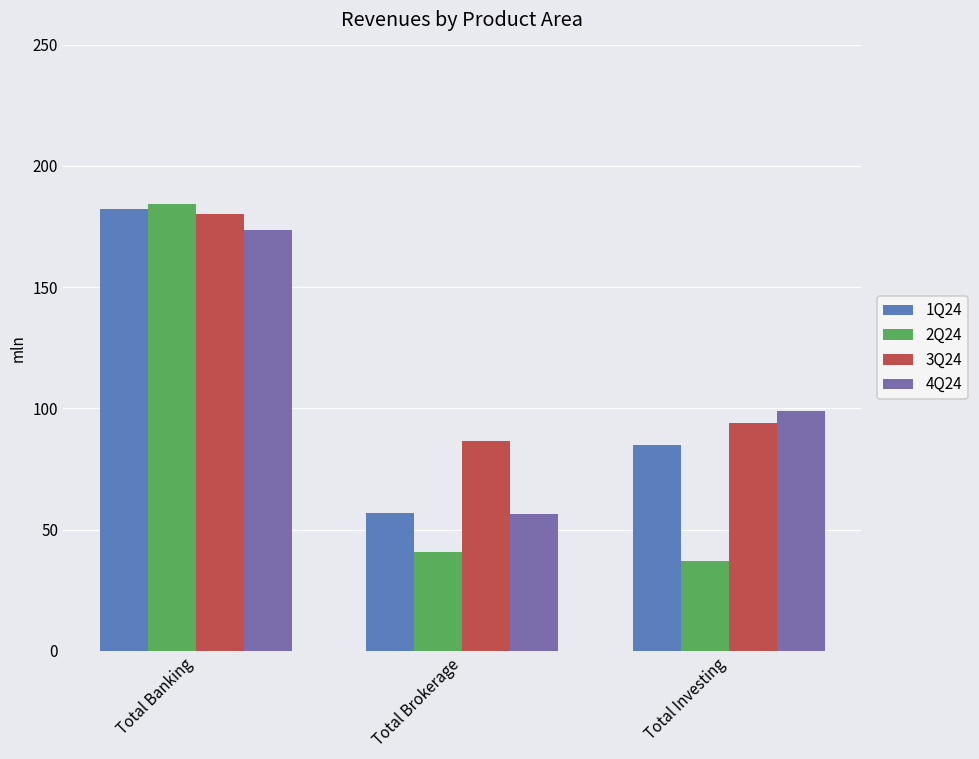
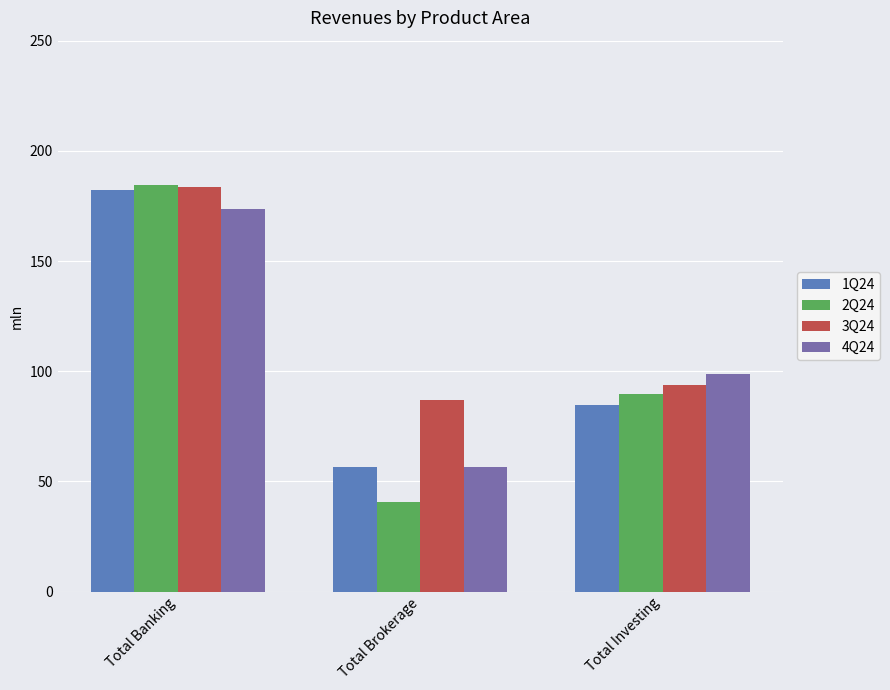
3Q24, Total Banking: 180 -> 184
2Q24, Total Investing: 37 -> 90
